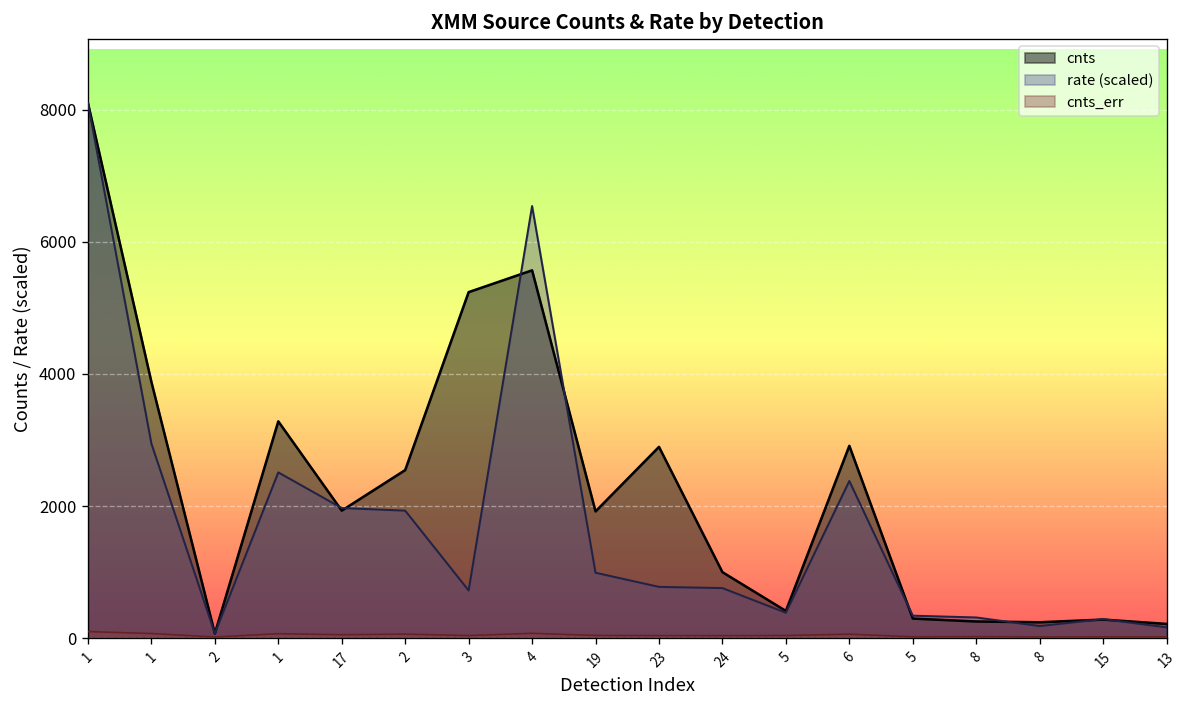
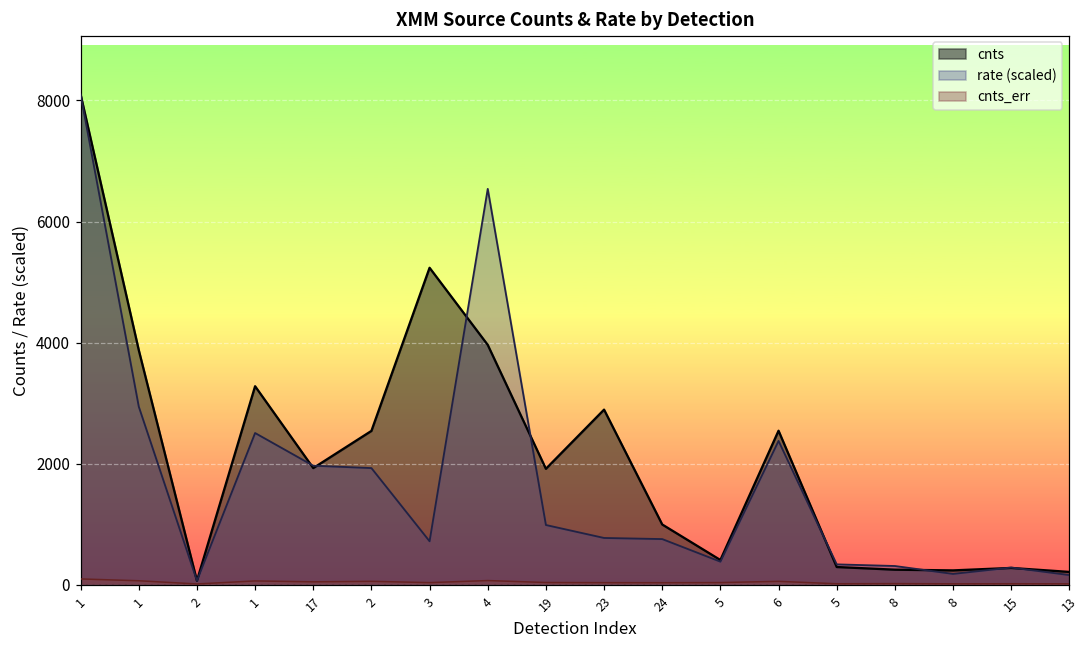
cnts, 4: 5600 -> 4000
cnts, 6: 2900 -> 2500
